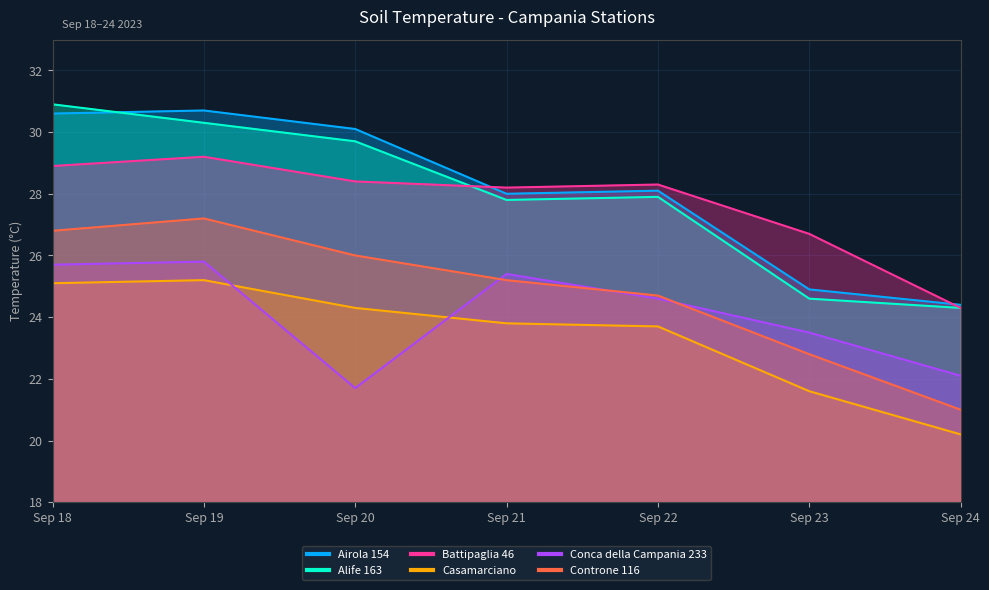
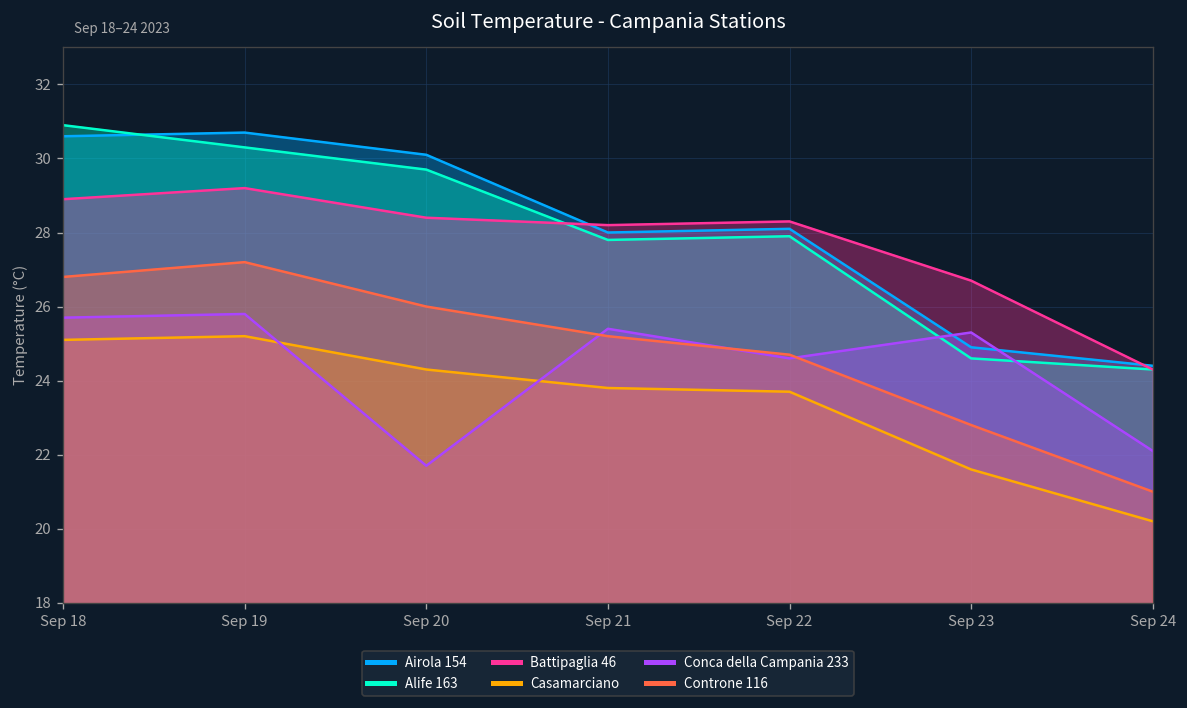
Conca della Campania 233, Sep 23: 23.5 -> 25.3
